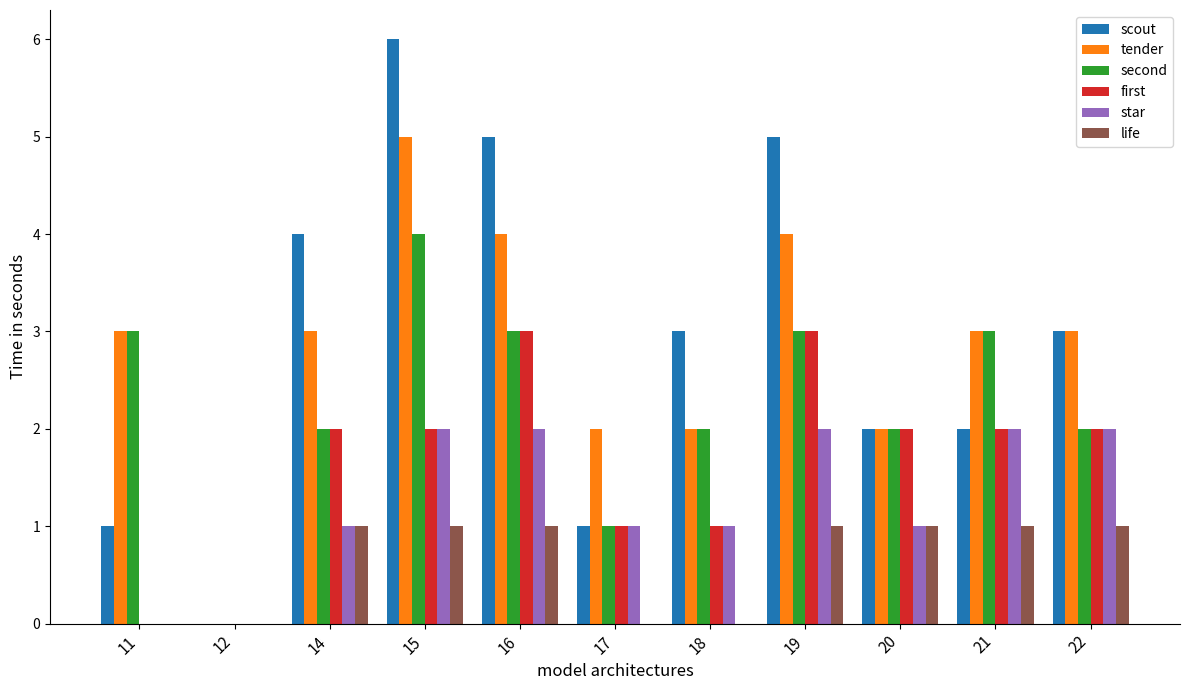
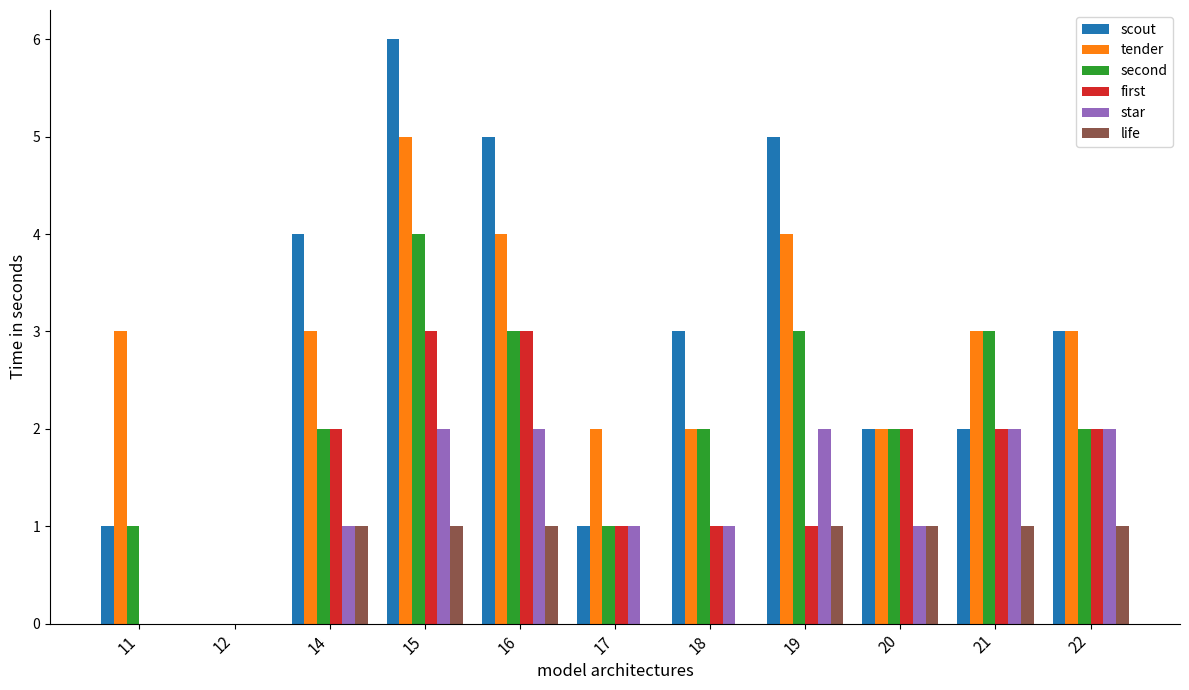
second, 11: 3 -> 1
first, 15: 2 -> 3
first, 19: 3 -> 1
